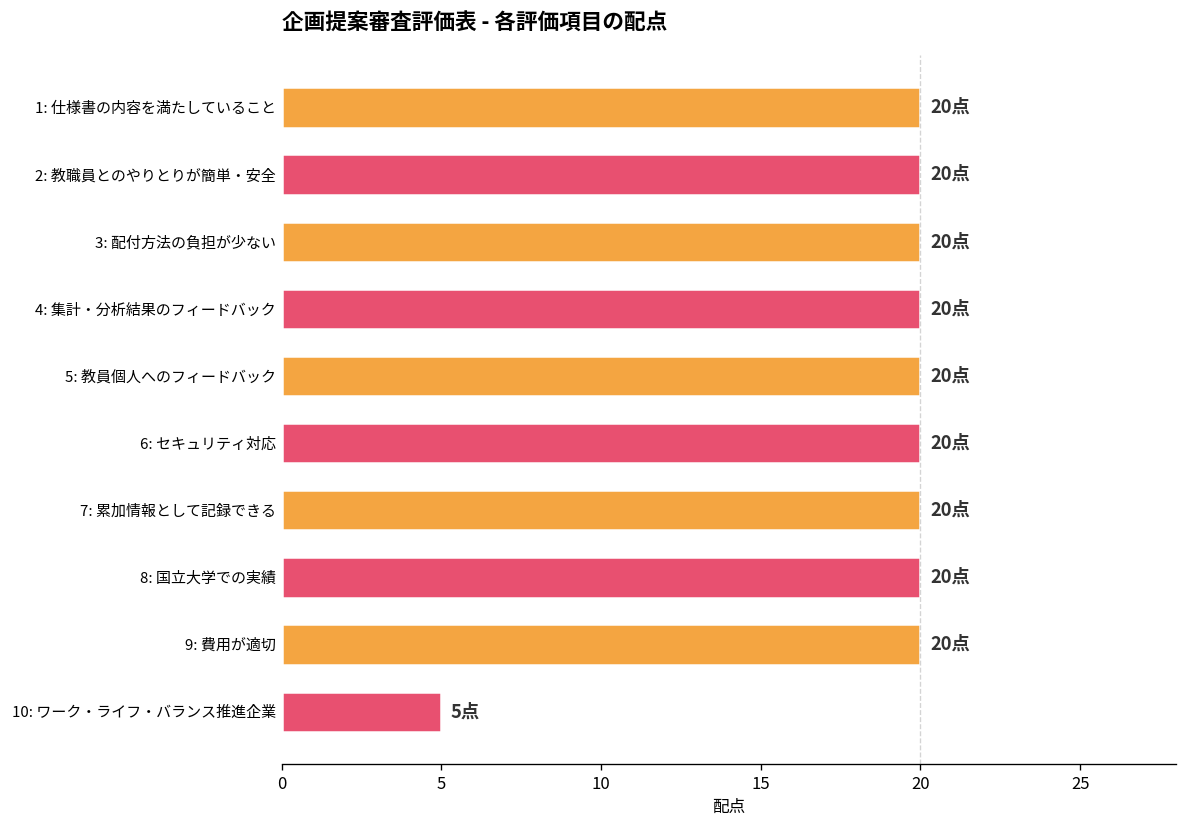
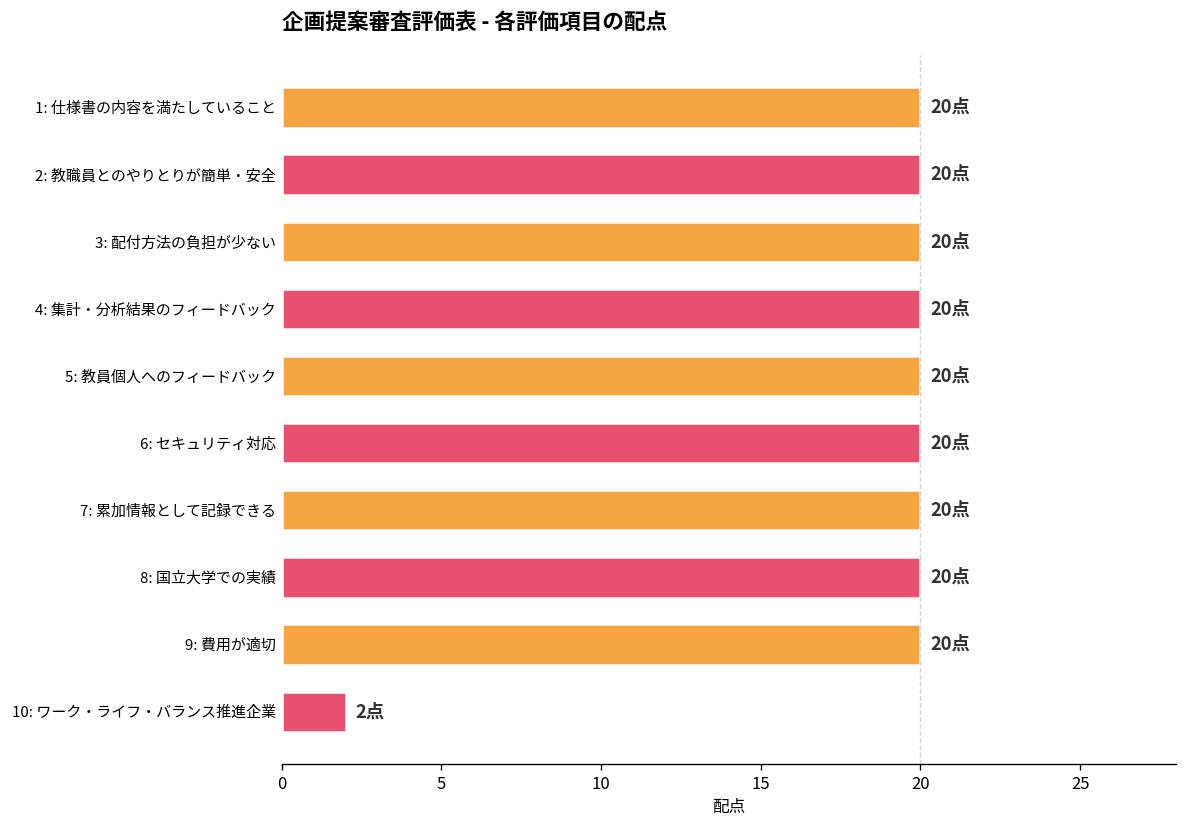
10: ワーク・ライフ・バランス推進企業: 5点 -> 2点
